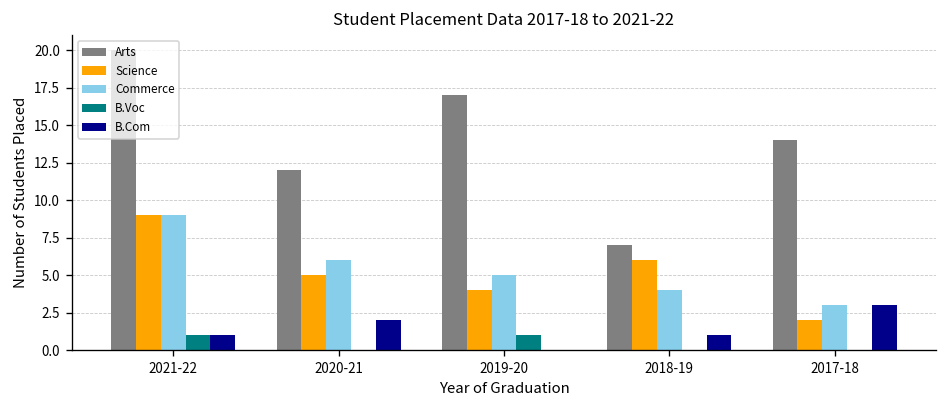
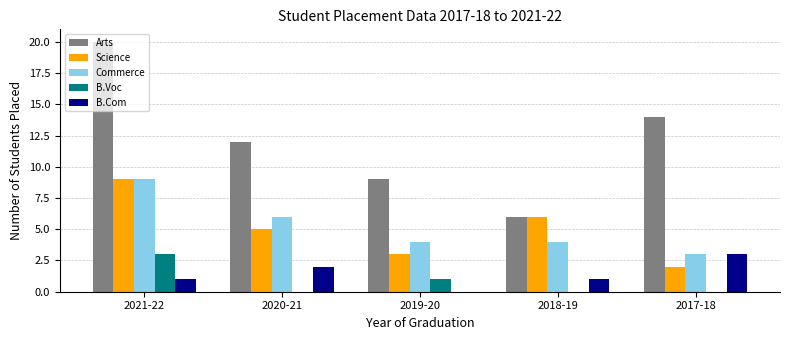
B.Voc, 2021-22: 1 -> 3
Arts, 2019-20: 17 -> 9
Science, 2019-20: 4 -> 3
Commerce, 2019-20: 5 -> 4
Arts, 2018-19: 7 -> 6
